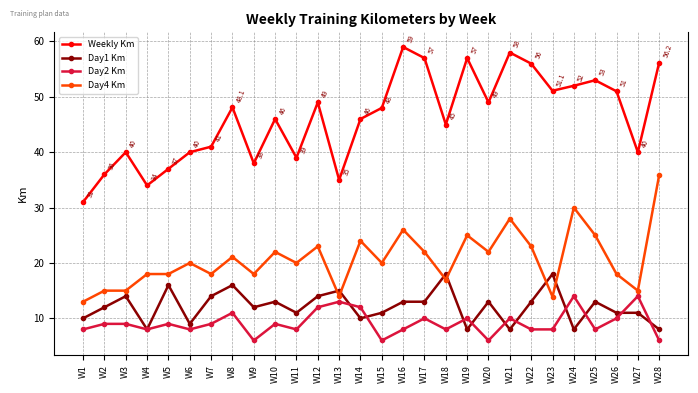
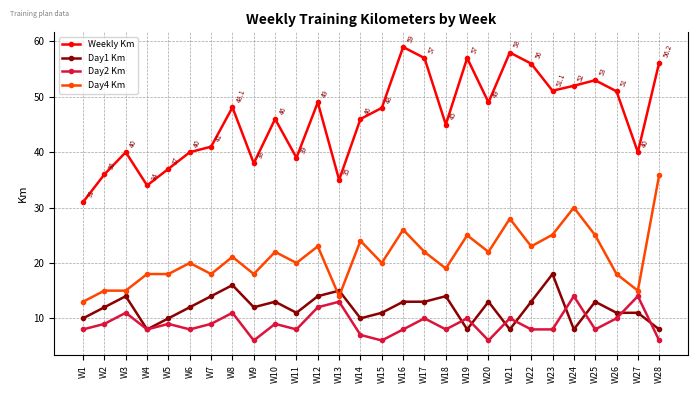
Day2 Km, W3: 9 -> 11
Day1 Km, W5: 16 -> 10
Day1 Km, W6: 9 -> 12
Day2 Km, W14: 12 -> 7
Day1 Km, W18: 18 -> 14
Day4 Km, W18: 17 -> 19
Day4 Km, W23: 14 -> 25
